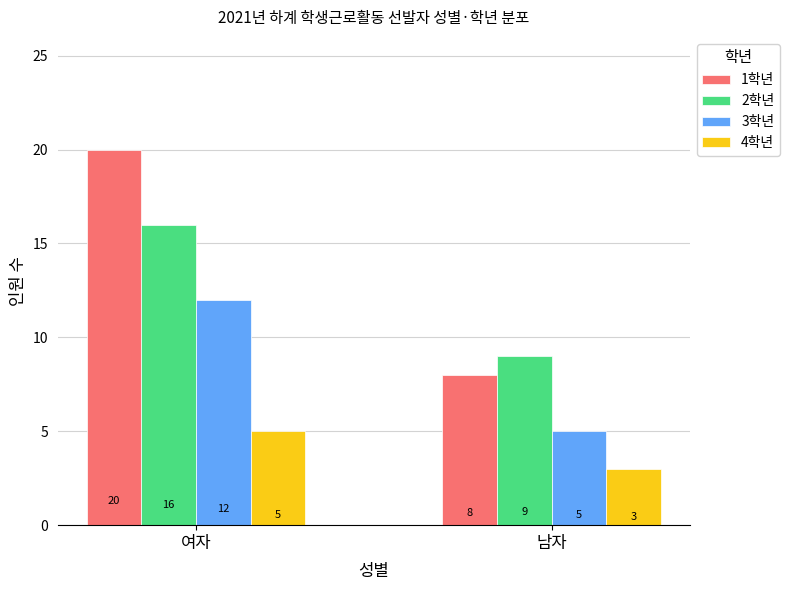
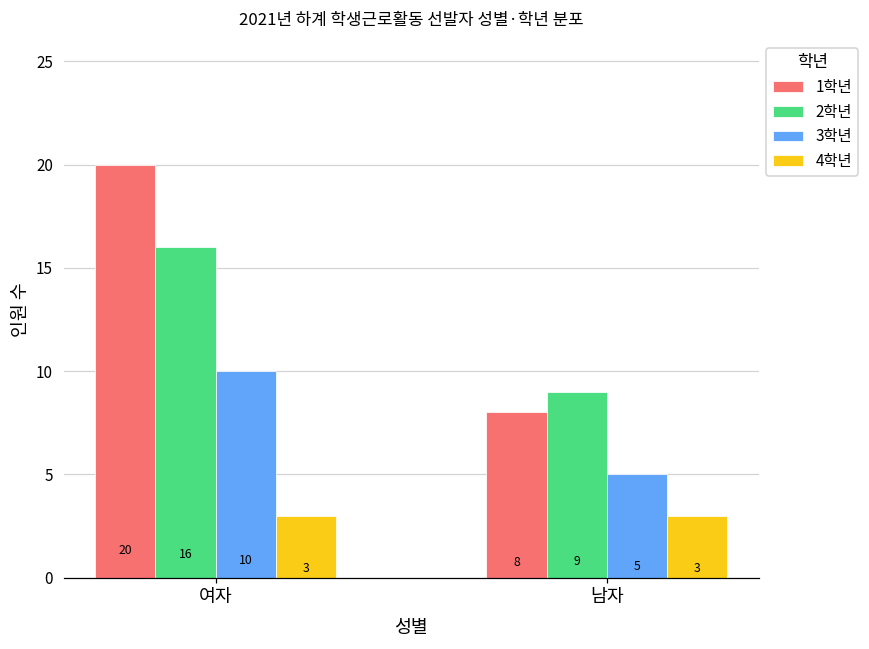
3학년, 여자: 12 -> 10
4학년, 여자: 5 -> 3
